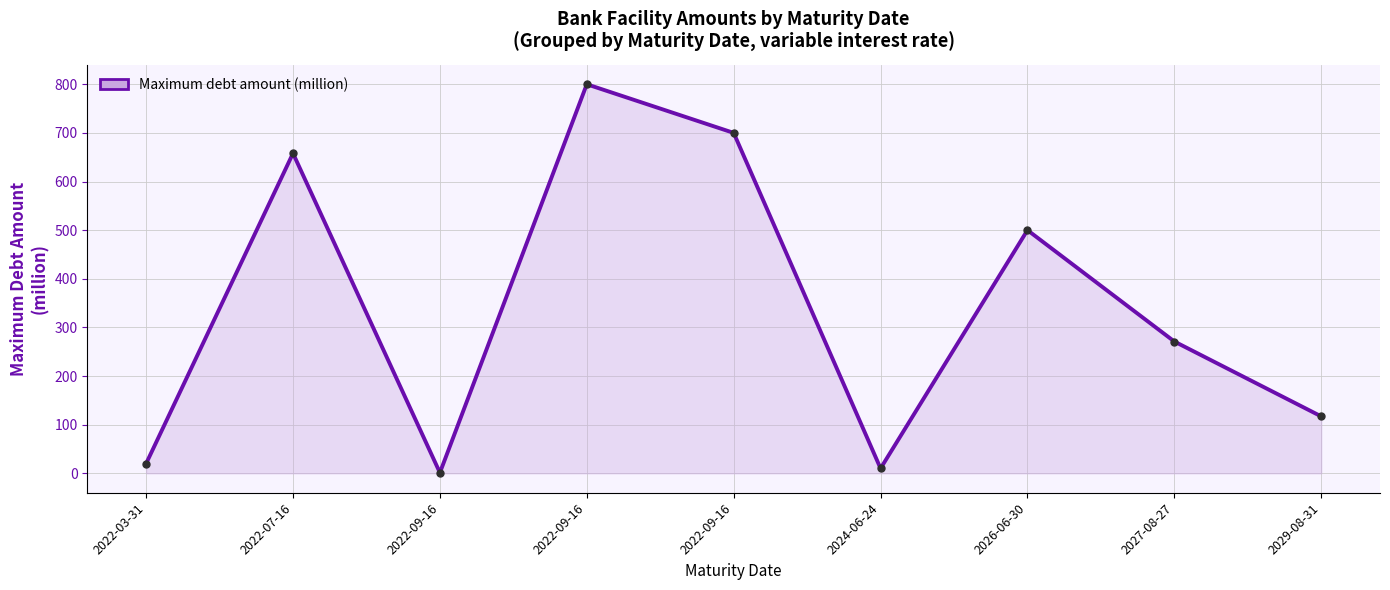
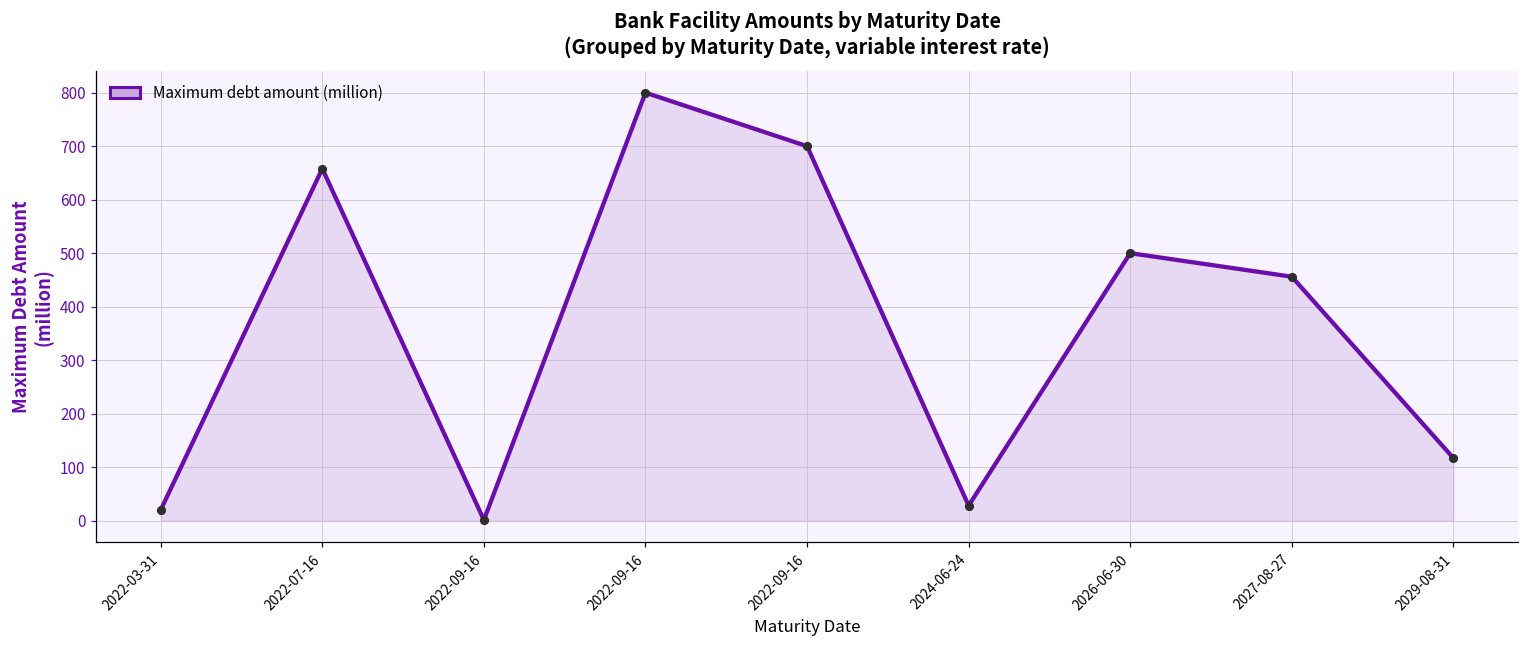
2024-06-24: 10 -> 30
2027-08-27: 270 -> 460
